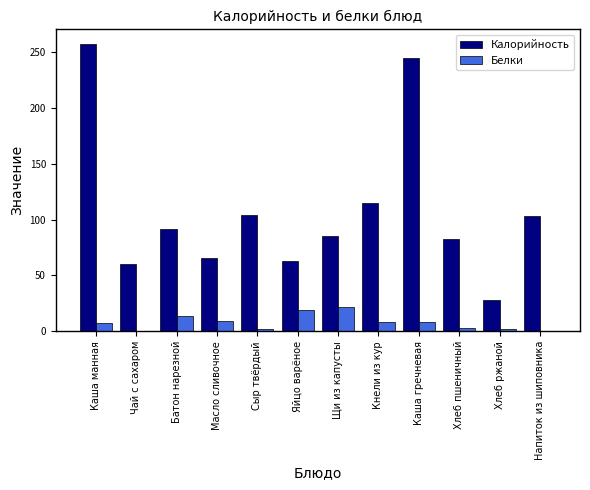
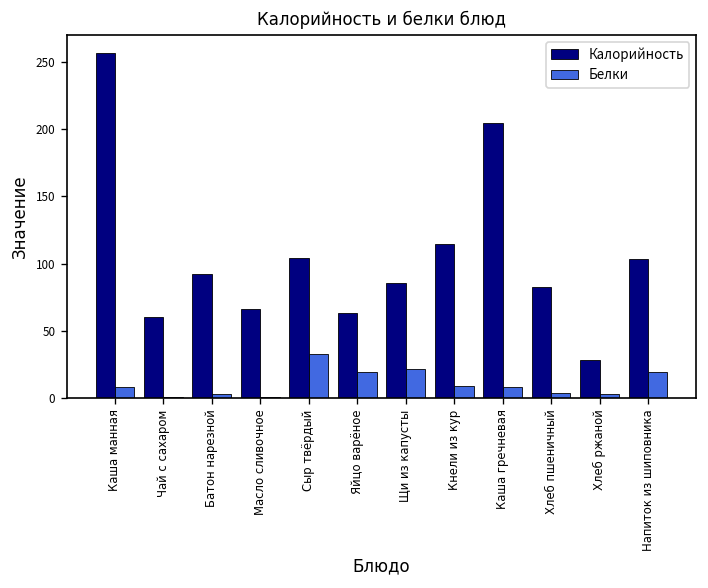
Белки, Батон нарезной: 14 -> 3
Белки, Масло сливочное: 9 -> 0
Белки, Сыр твёрдый: 2 -> 33
Калорийность, Каша гречневая: 245 -> 205
Белки, Напиток из шиповника: 1 -> 19
